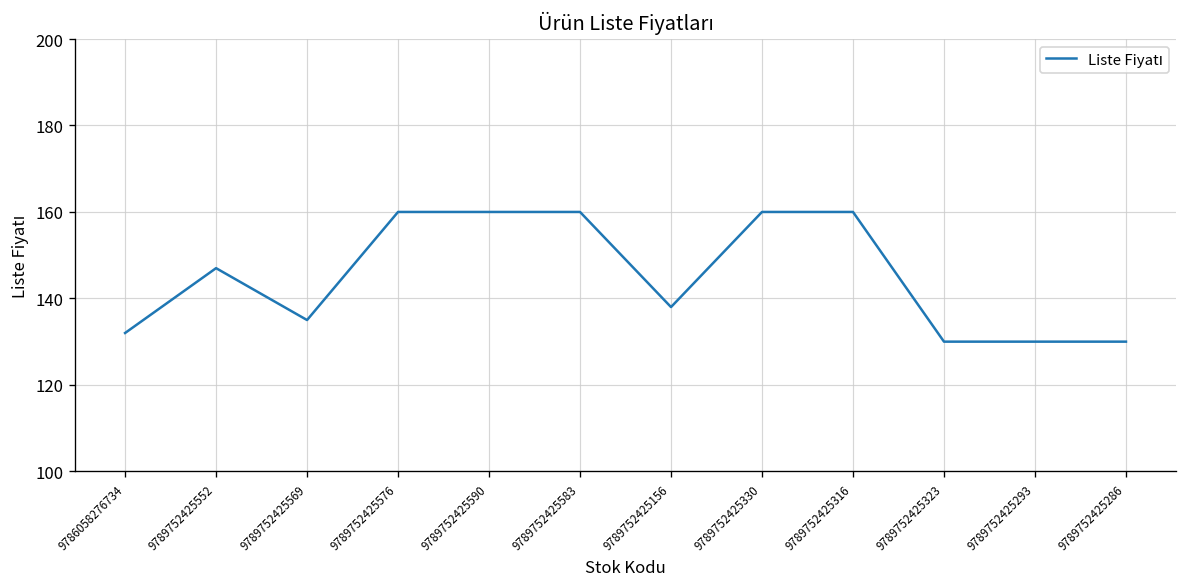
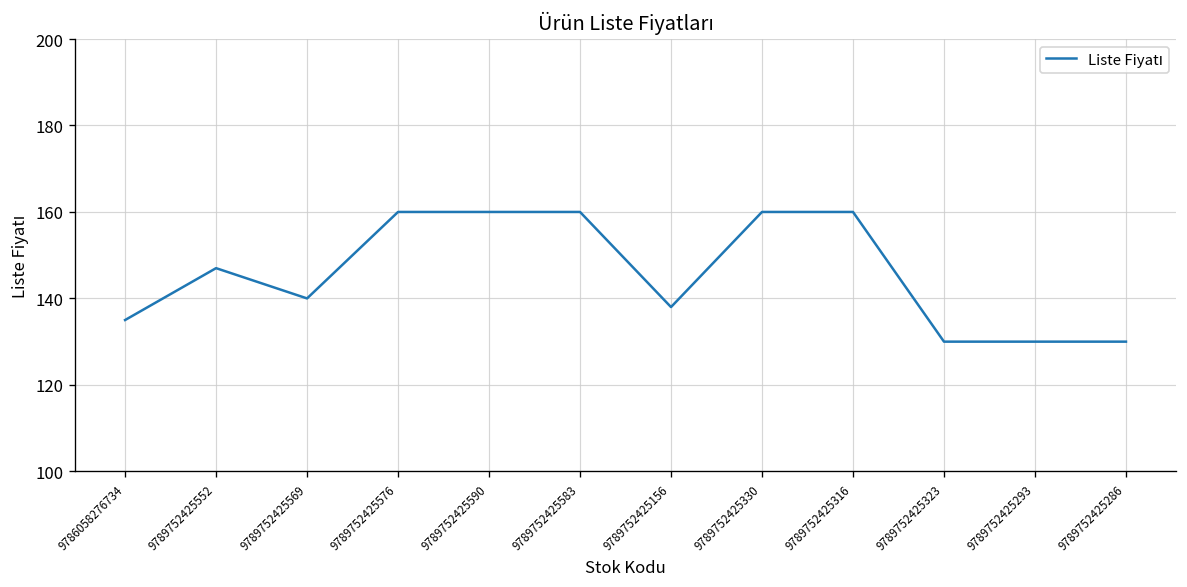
9786058276734: 132 -> 135
9789752425569: 135 -> 140
